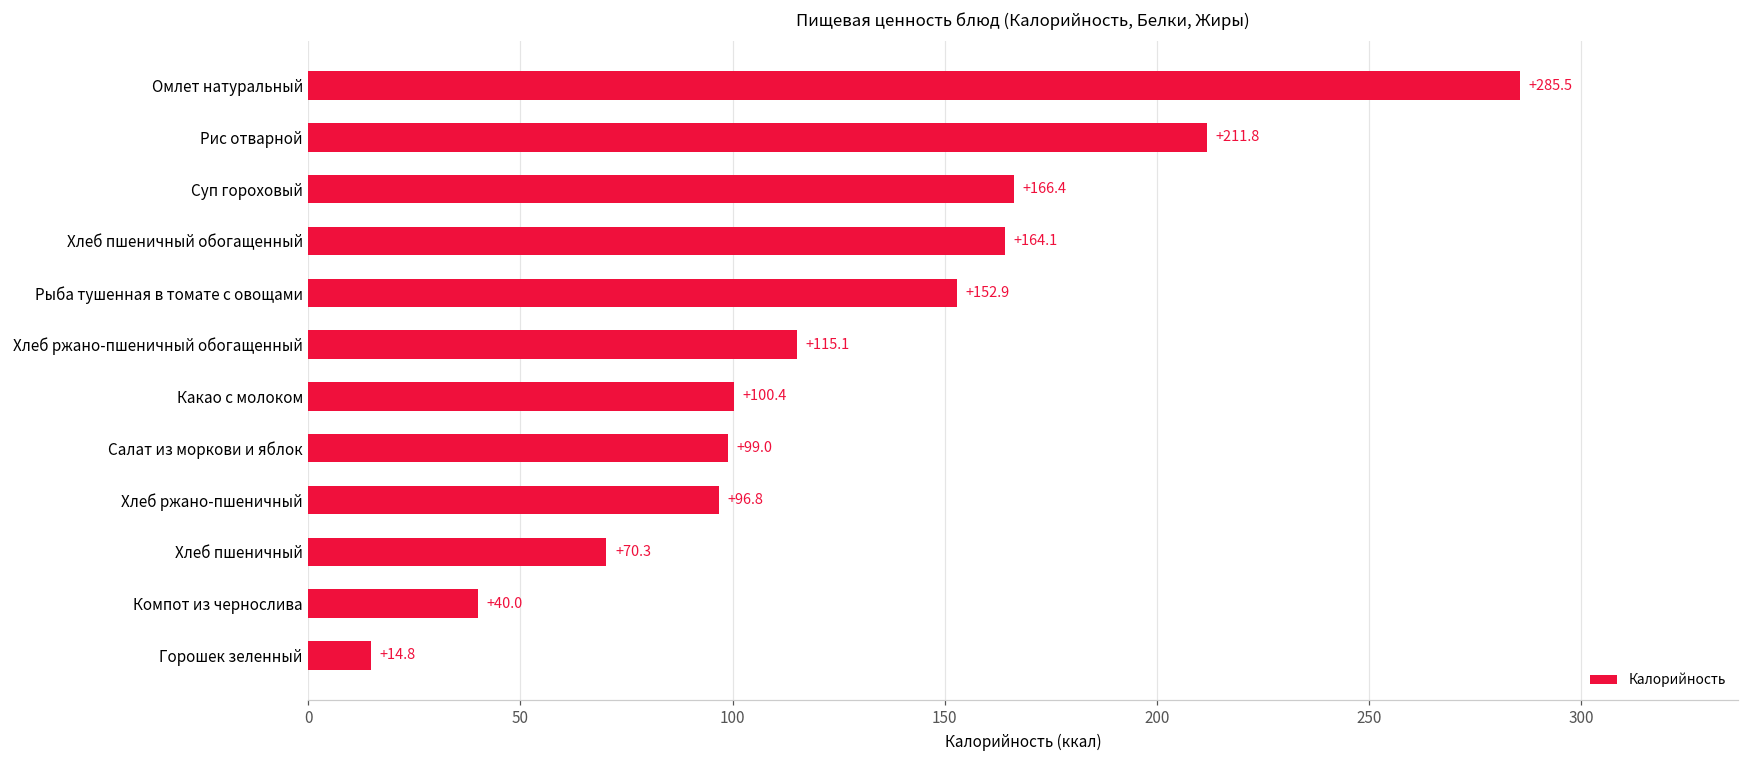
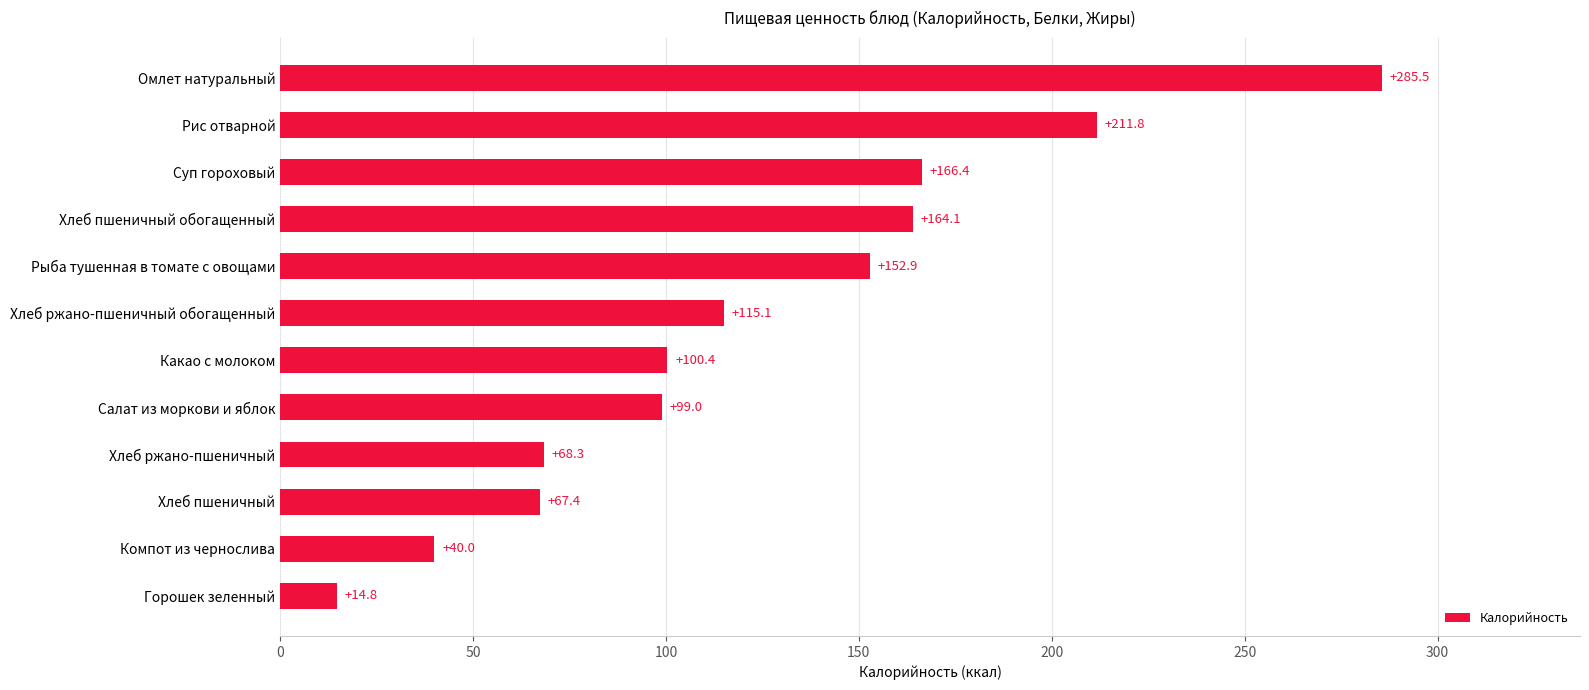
Хлеб ржано-пшеничный: +96.8 -> +68.3
Хлеб пшеничный: +70.3 -> +67.4
